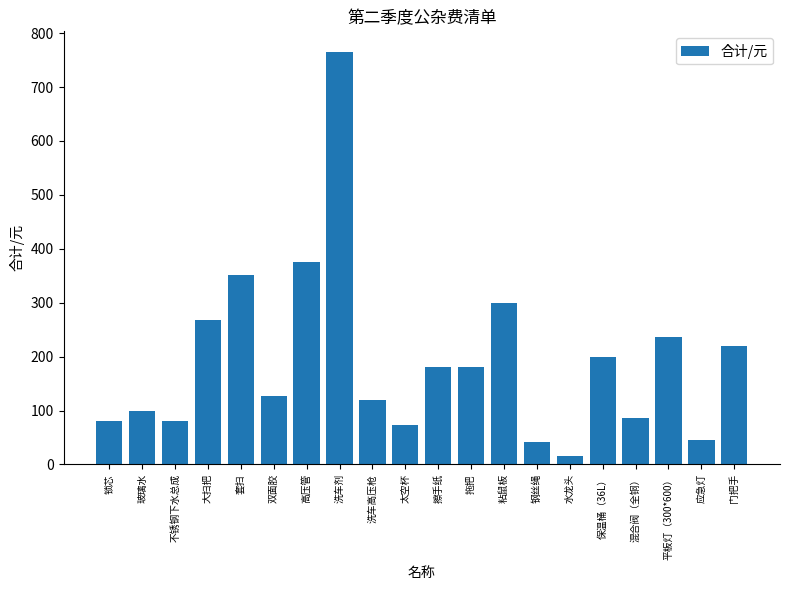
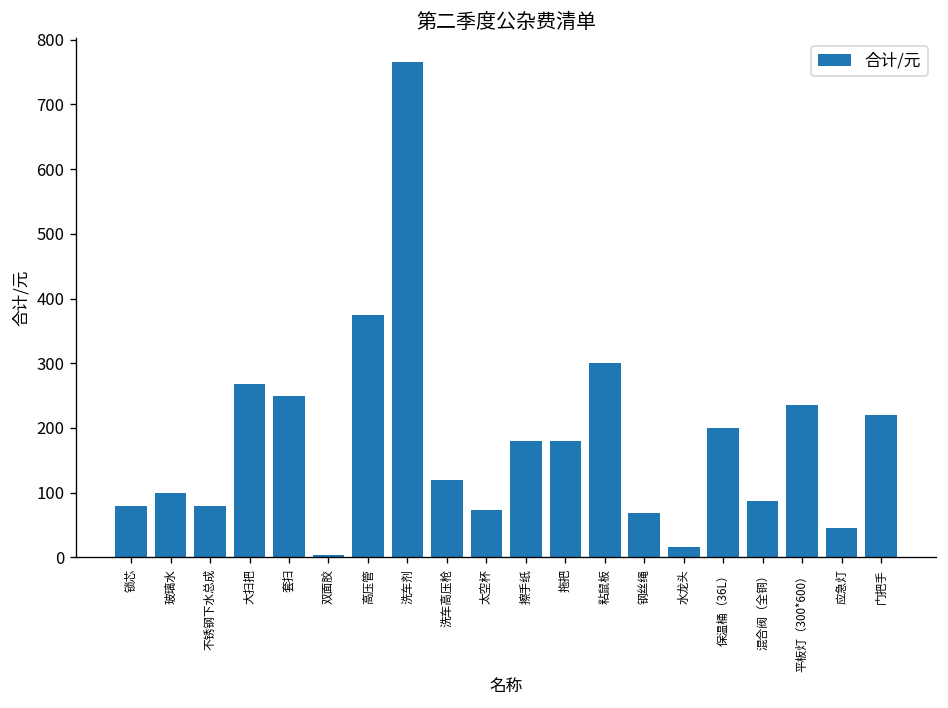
套扫: 350 -> 250
双面胶: 130 -> 0
钢丝绳: 40 -> 70
